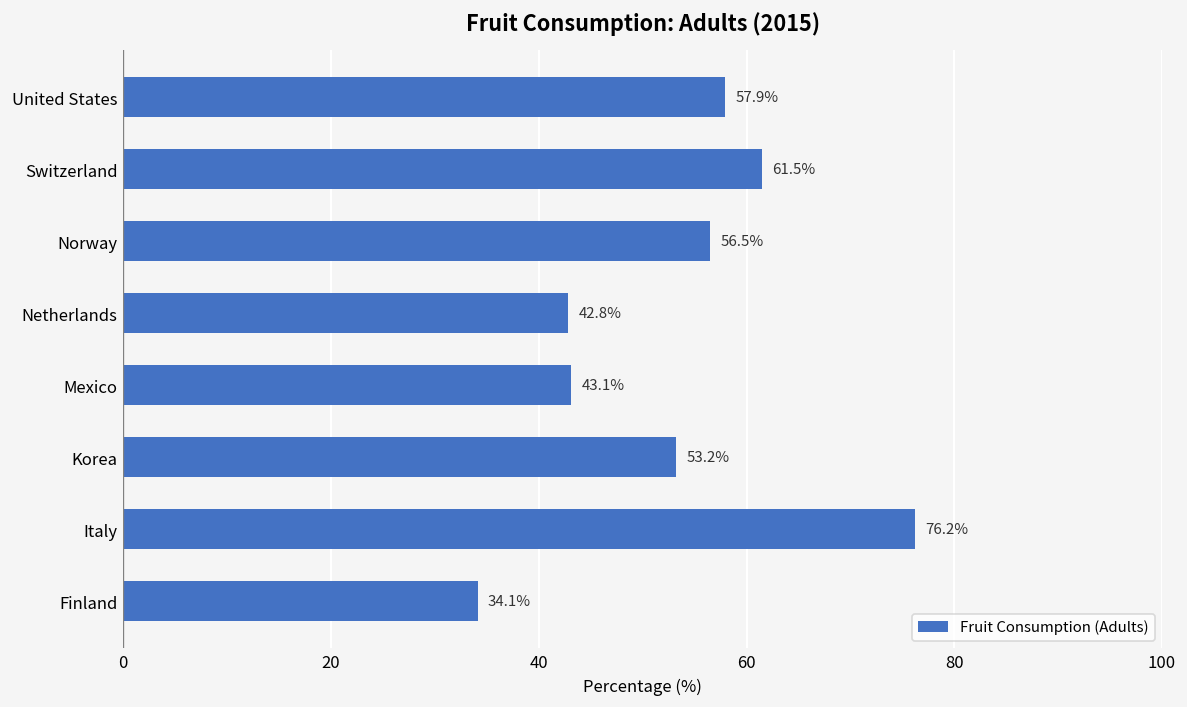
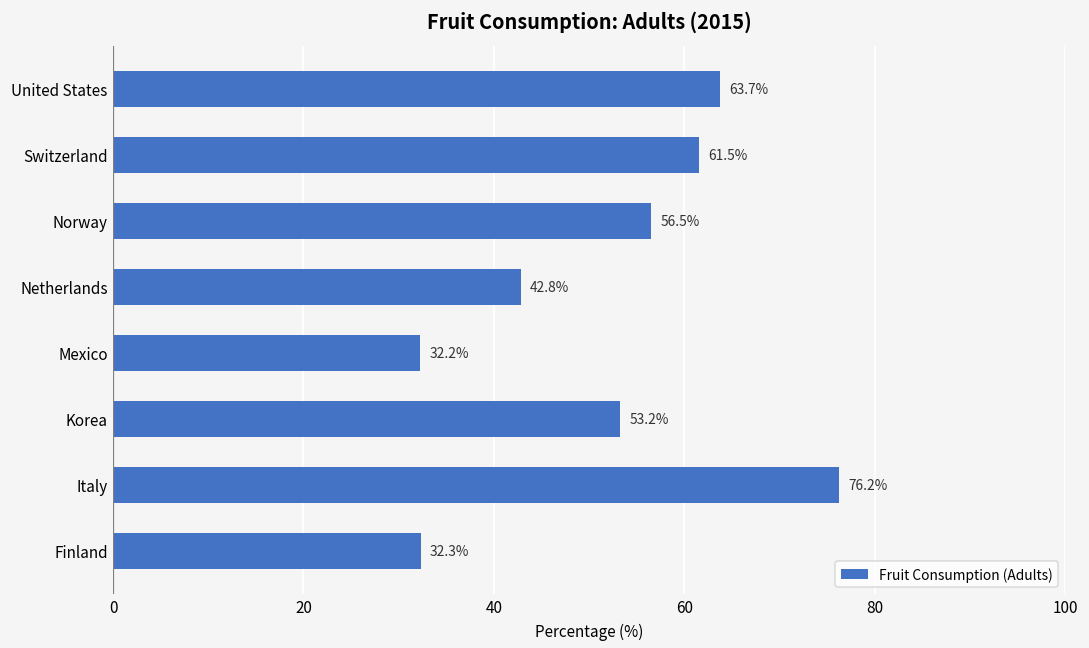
United States: 57.9% -> 63.7%
Mexico: 43.1% -> 32.2%
Finland: 34.1% -> 32.3%
